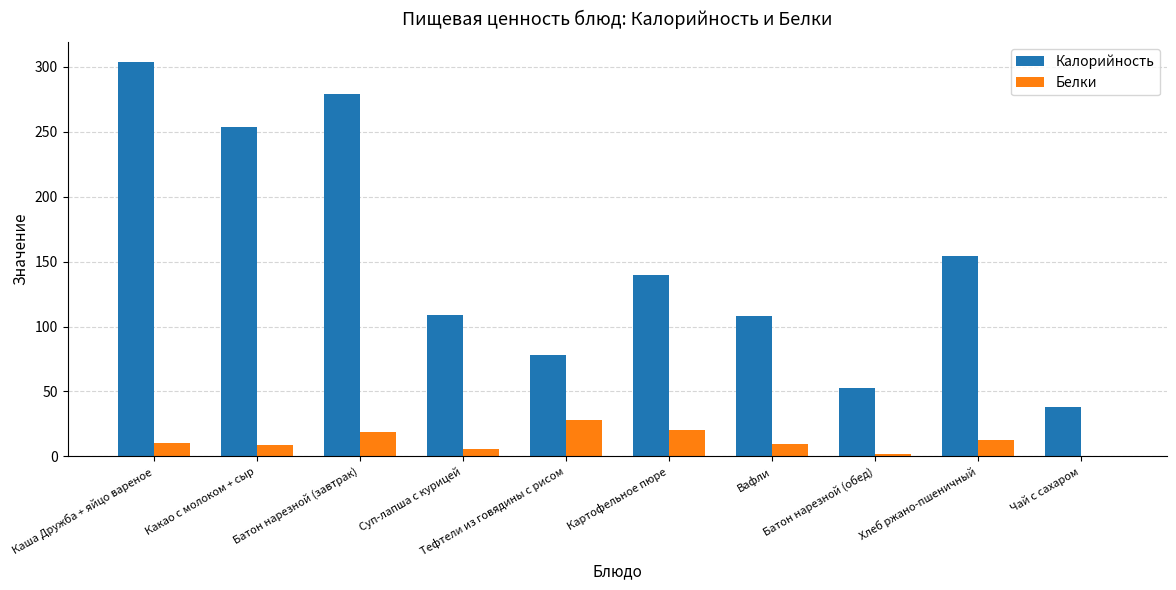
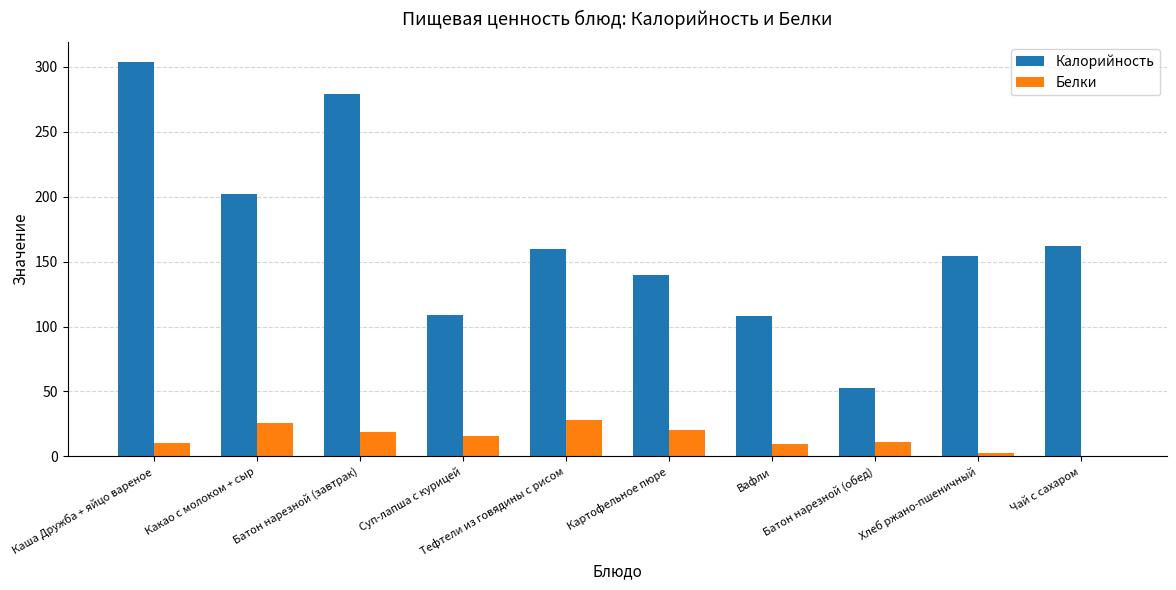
Калорийность, Какао с молоком + сыр: 254 -> 202
Белки, Какао с молоком + сыр: 9 -> 26
Белки, Суп-лапша с курицей: 6 -> 15
Калорийность, Тефтели из говядины с рисом: 78 -> 160
Белки, Батон нарезной (обед): 2 -> 11
Белки, Хлеб ржано-пшеничный: 13 -> 3
Калорийность, Чай с сахаром: 38 -> 162
